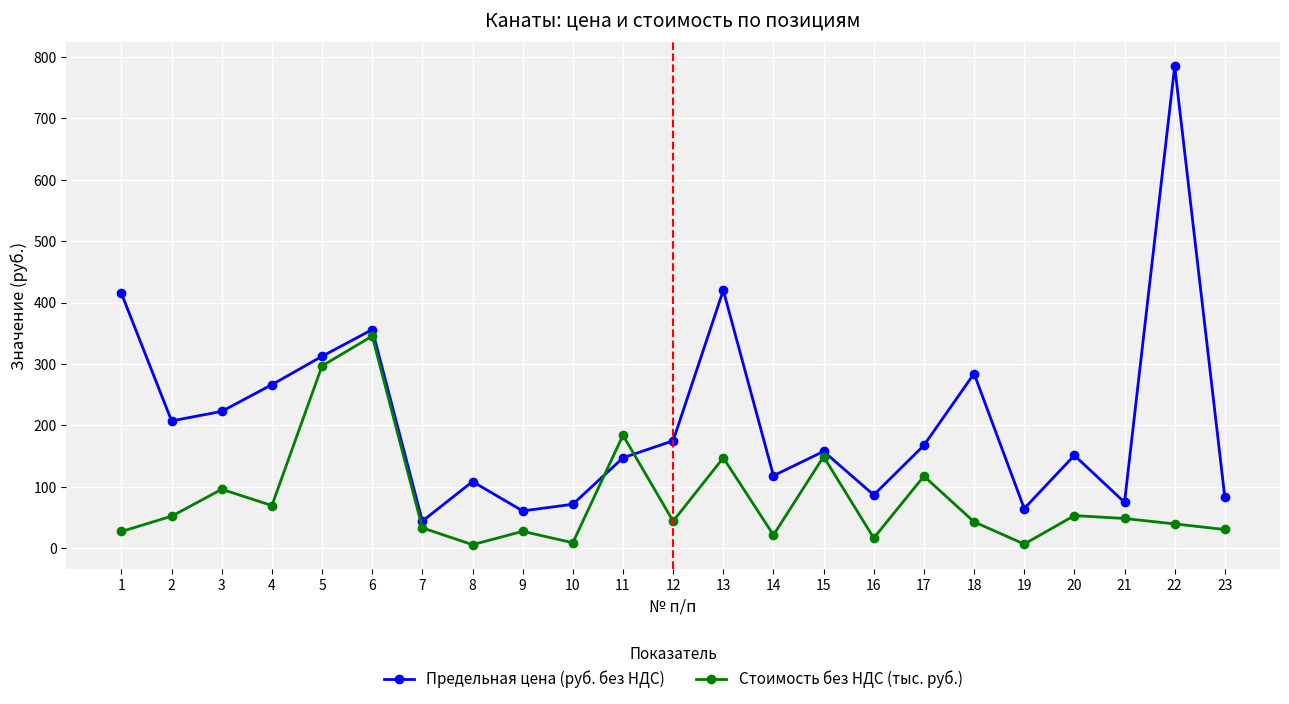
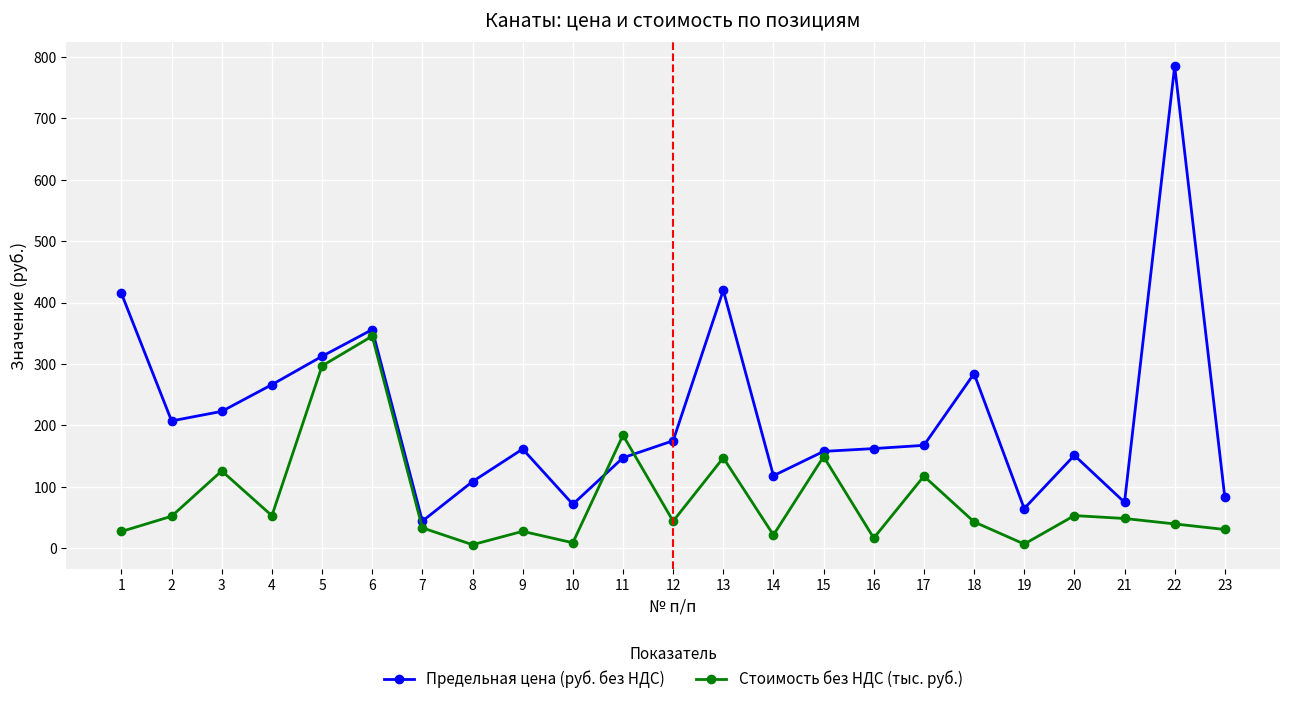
Стоимость без НДС (тыс. руб.), 3: 100 -> 130
Стоимость без НДС (тыс. руб.), 4: 70 -> 50
Предельная цена (руб. без НДС), 9: 60 -> 160
Предельная цена (руб. без НДС), 16: 90 -> 160
